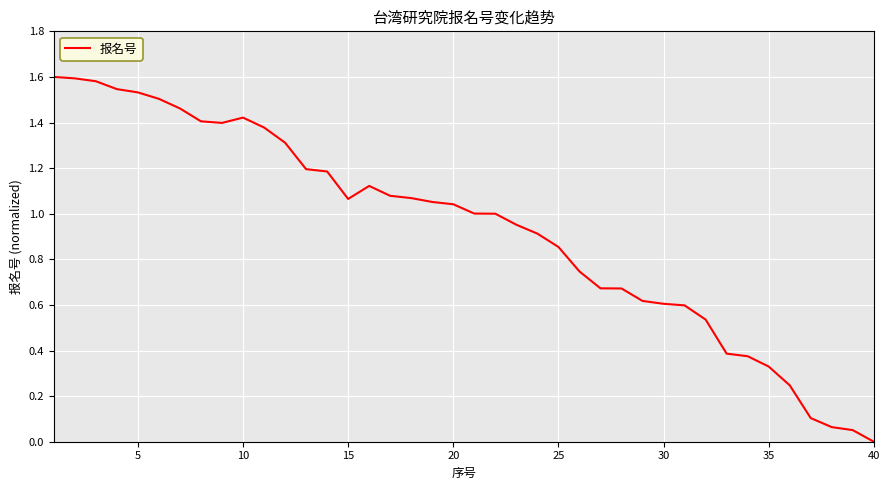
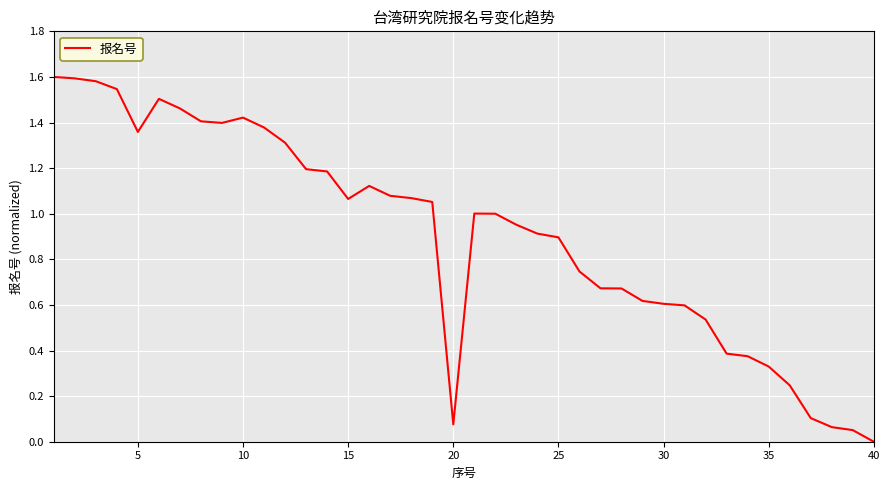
5: 1.53 -> 1.36
20: 1.04 -> 0.08
25: 0.85 -> 0.90
